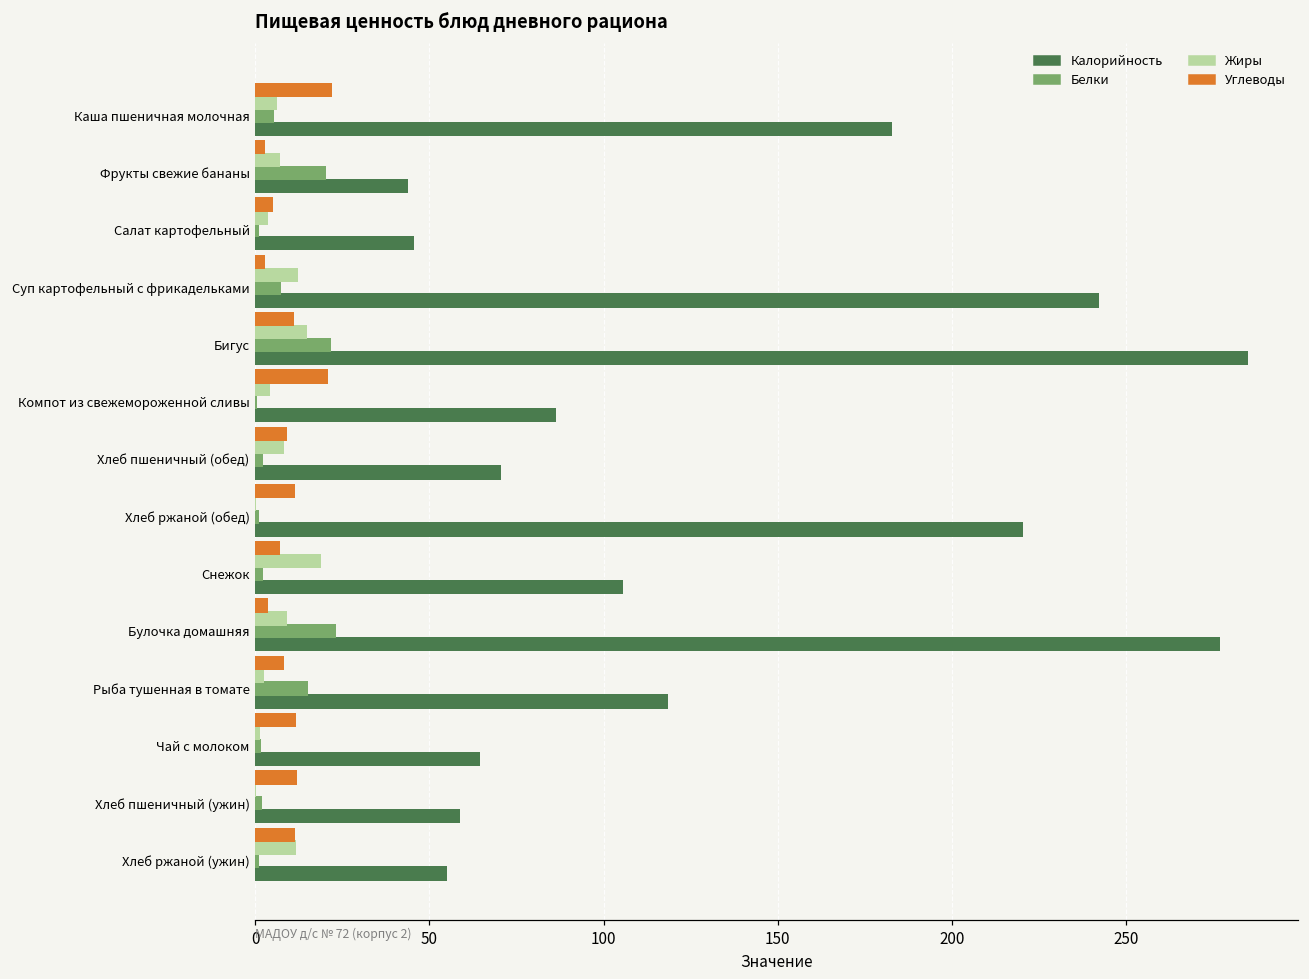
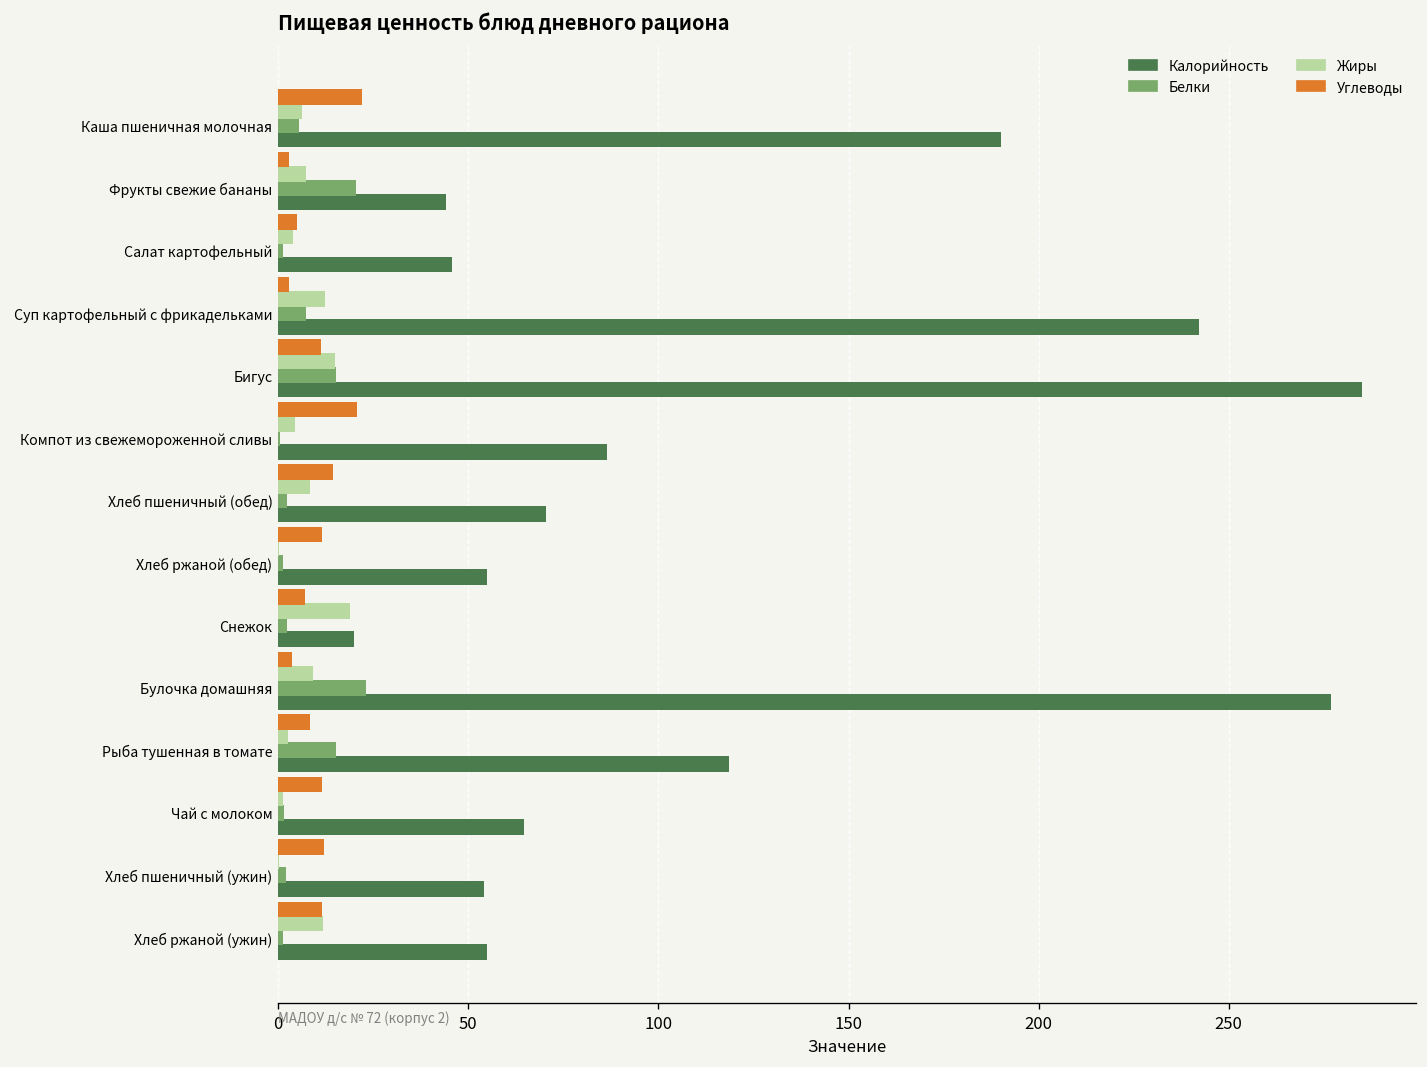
Калорийность, Каша пшеничная молочная: 183 -> 190
Белки, Бигус: 22 -> 15
Углеводы, Хлеб пшеничный (обед): 9 -> 14
Калорийность, Хлеб ржаной (обед): 220 -> 55
Калорийность, Снежок: 106 -> 20
Калорийность, Хлеб пшеничный (ужин): 59 -> 54
